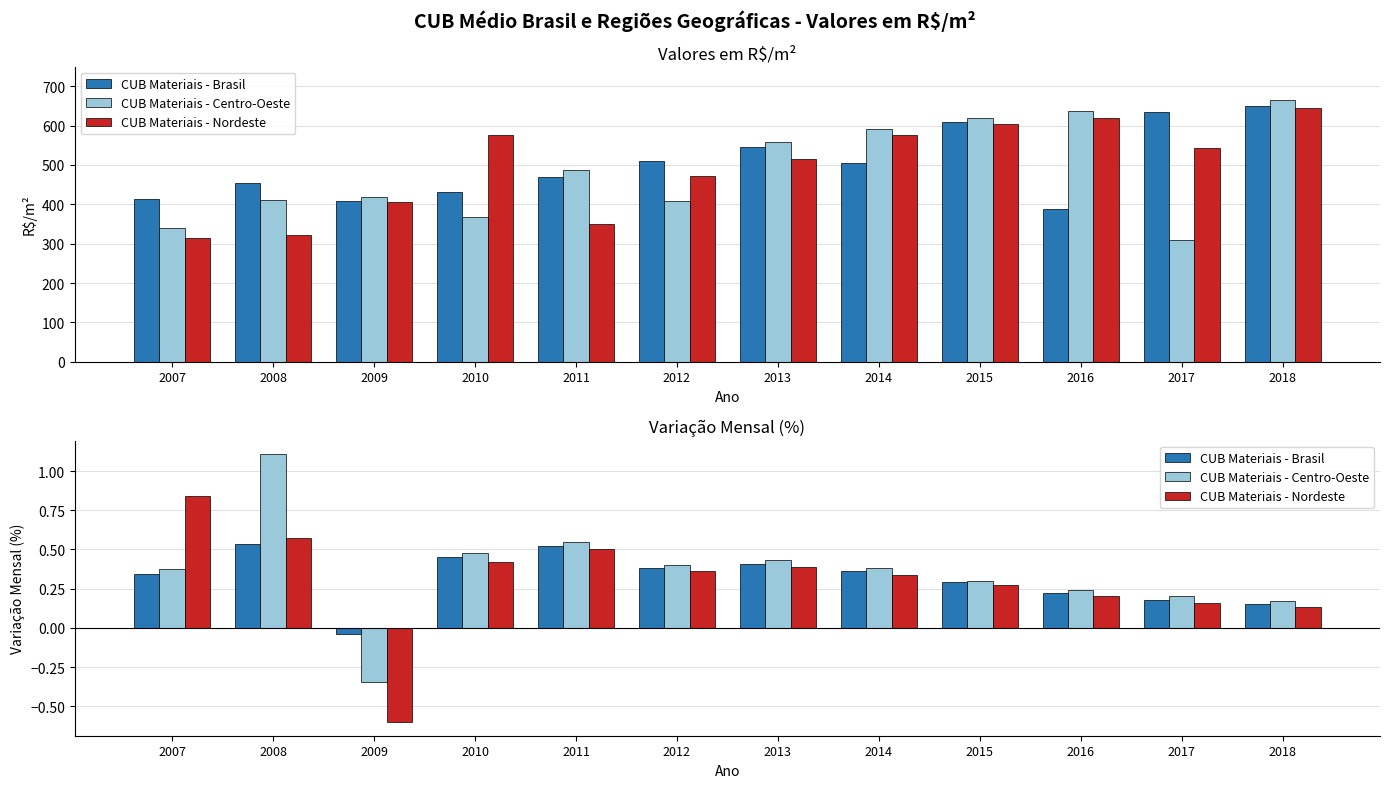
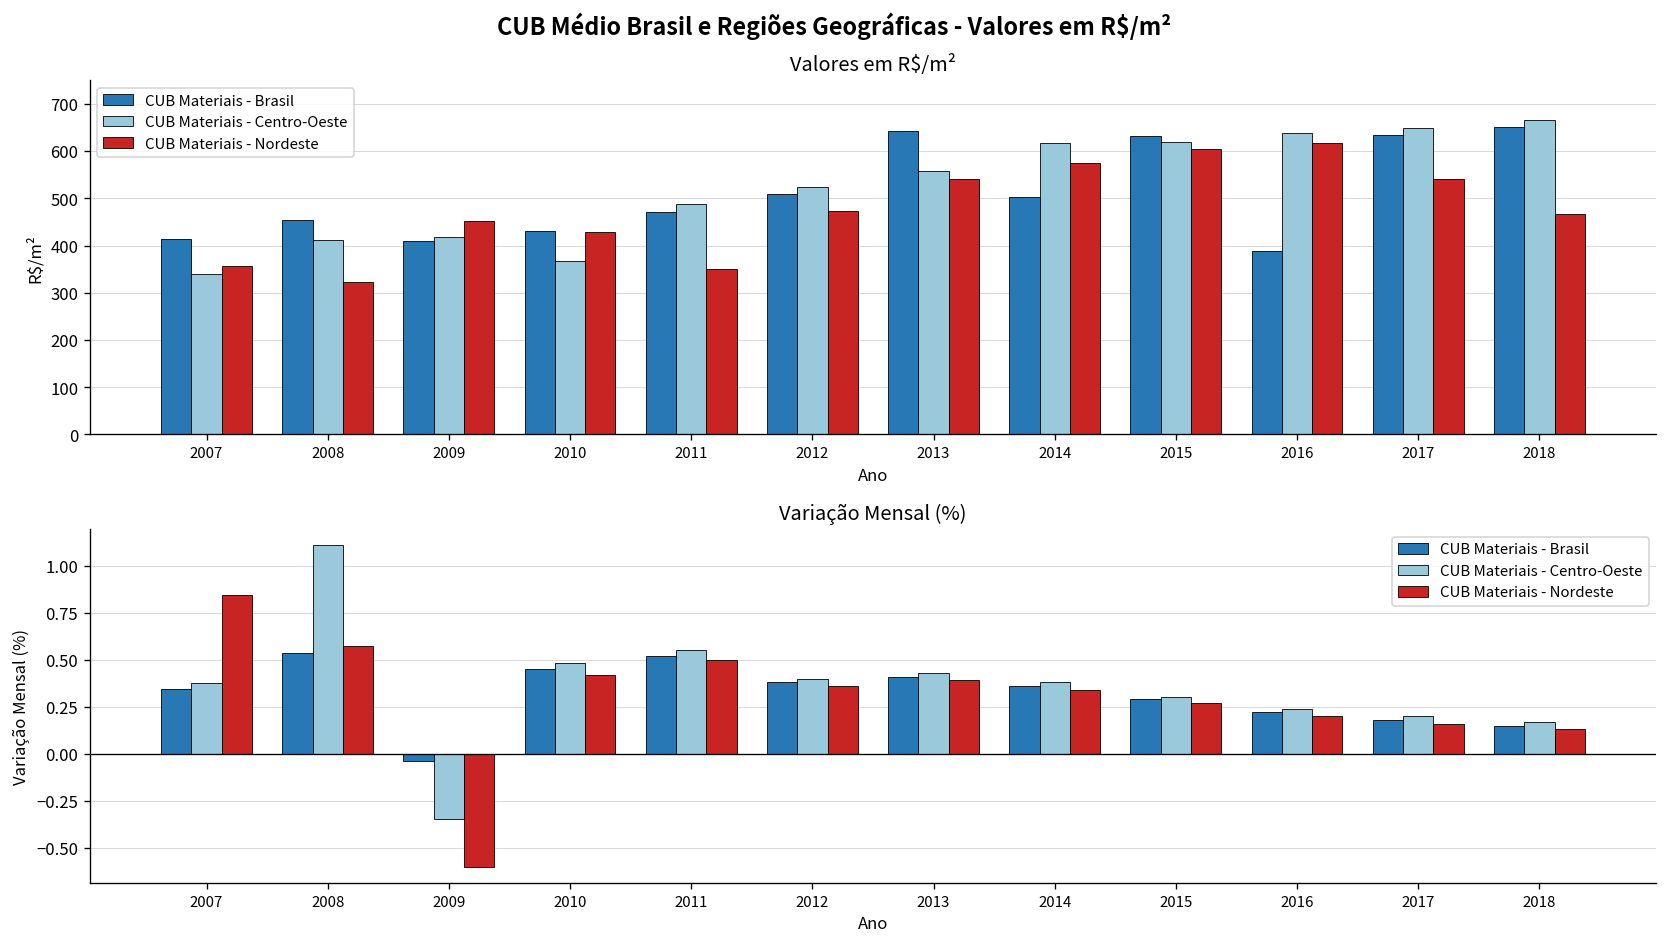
Valores em R$/m², CUB Materiais - Nordeste, 2007: 310 -> 360
Valores em R$/m², CUB Materiais - Nordeste, 2009: 410 -> 450
Valores em R$/m², CUB Materiais - Nordeste, 2010: 580 -> 430
Valores em R$/m², CUB Materiais - Centro-Oeste, 2012: 410 -> 530
Valores em R$/m², CUB Materiais - Brasil, 2013: 550 -> 640
Valores em R$/m², CUB Materiais - Nordeste, 2013: 510 -> 540
Valores em R$/m², CUB Materiais - Centro-Oeste, 2014: 590 -> 620
Valores em R$/m², CUB Materiais - Brasil, 2015: 610 -> 630
Valores em R$/m², CUB Materiais - Centro-Oeste, 2017: 310 -> 650
Valores em R$/m², CUB Materiais - Nordeste, 2018: 650 -> 470
